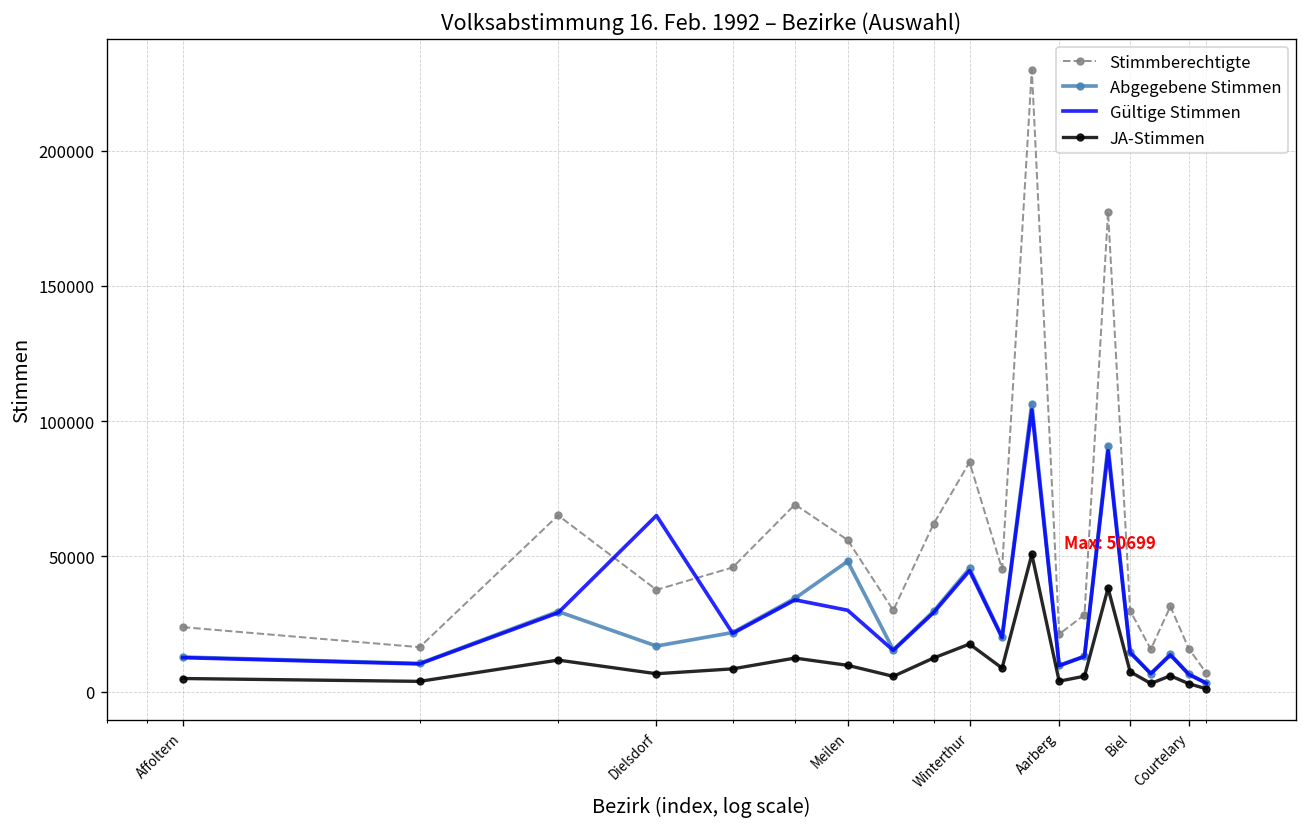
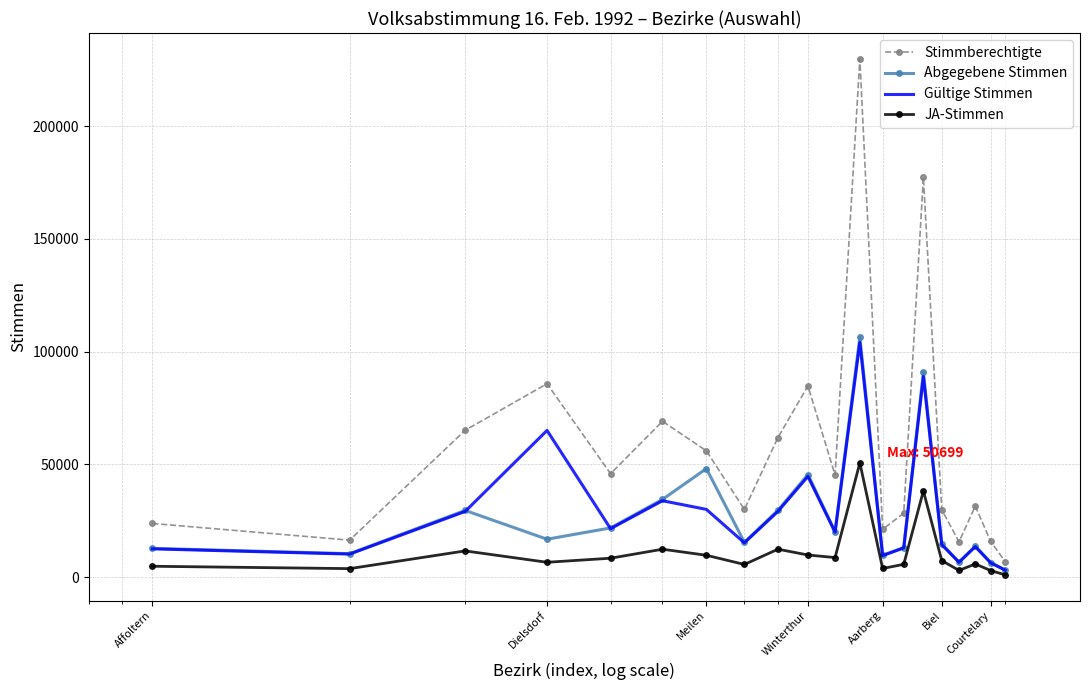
Stimmberechtigte, Dielsdorf: 38000 -> 86000
JA-Stimmen, Winterthur: 18000 -> 10000
